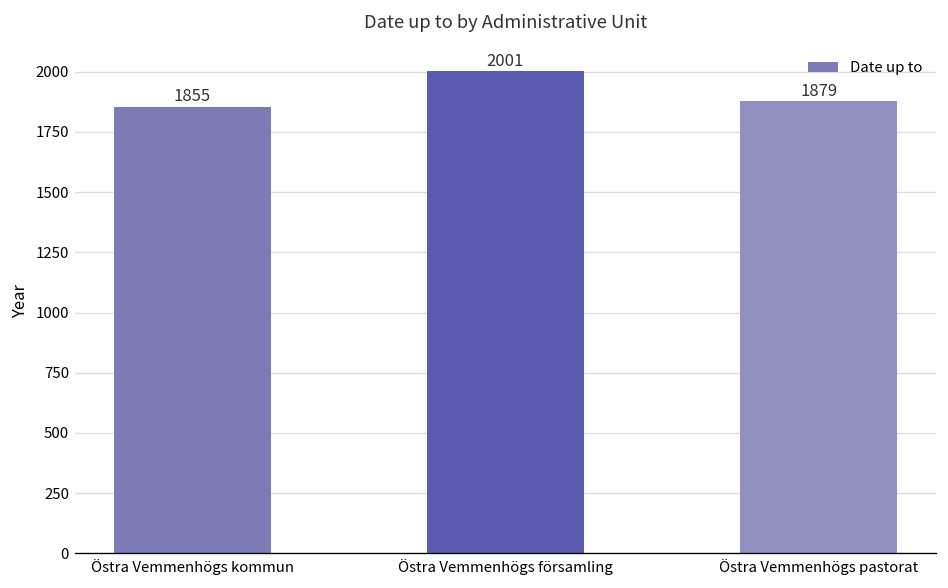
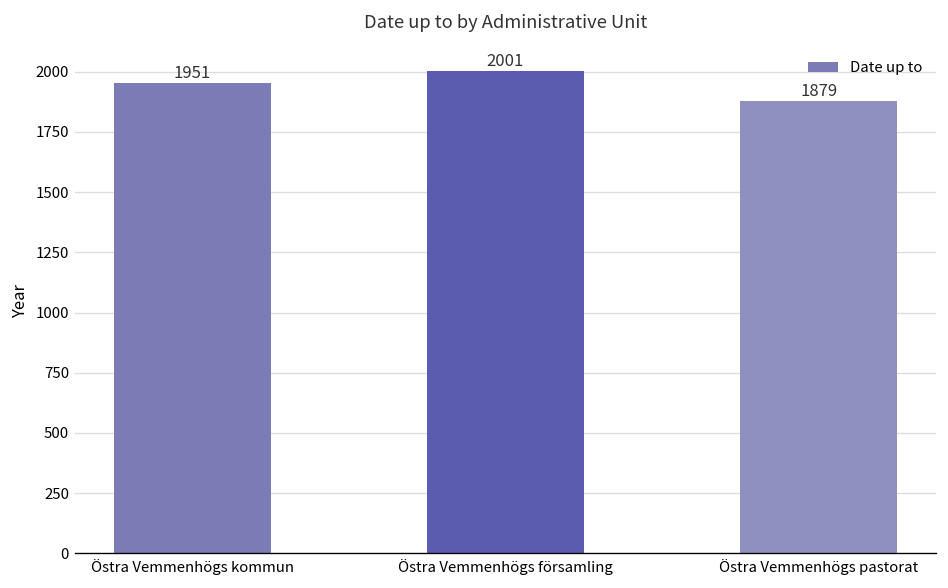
Östra Vemmenhögs kommun: 1855 -> 1951
